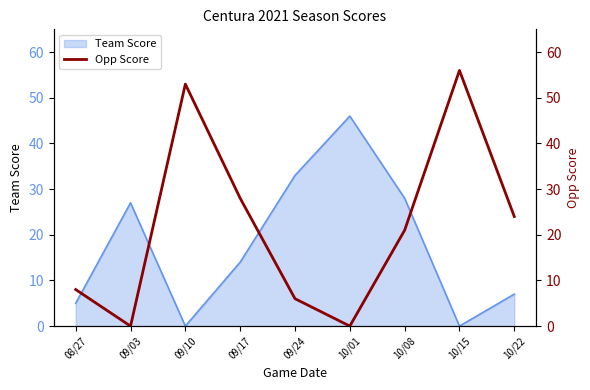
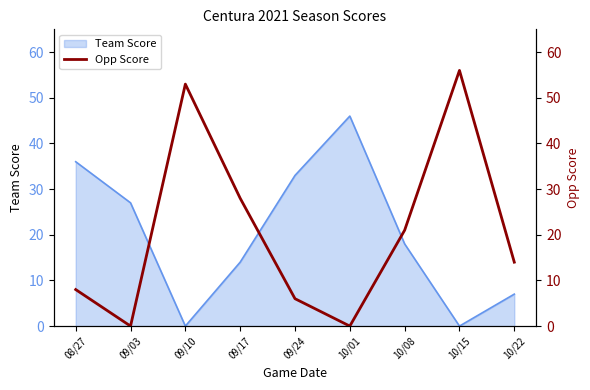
Team Score, 08/27: 5 -> 36
Team Score, 10/08: 28 -> 18
Opp Score, 10/22: 24 -> 14
